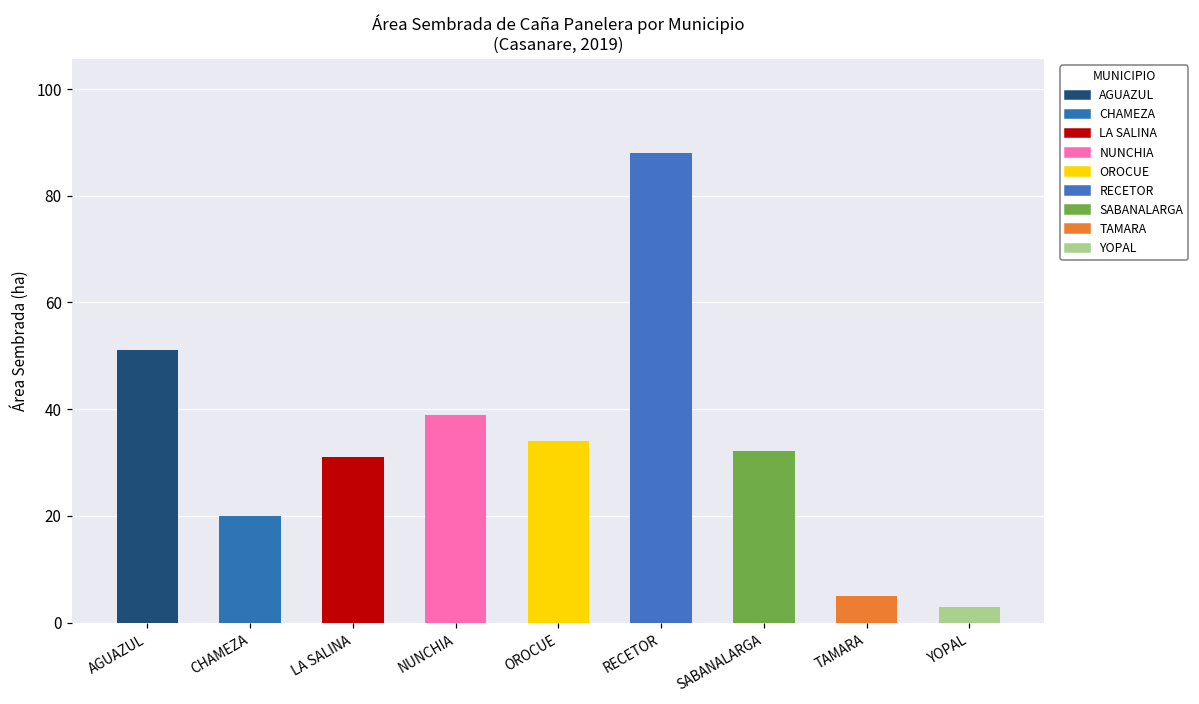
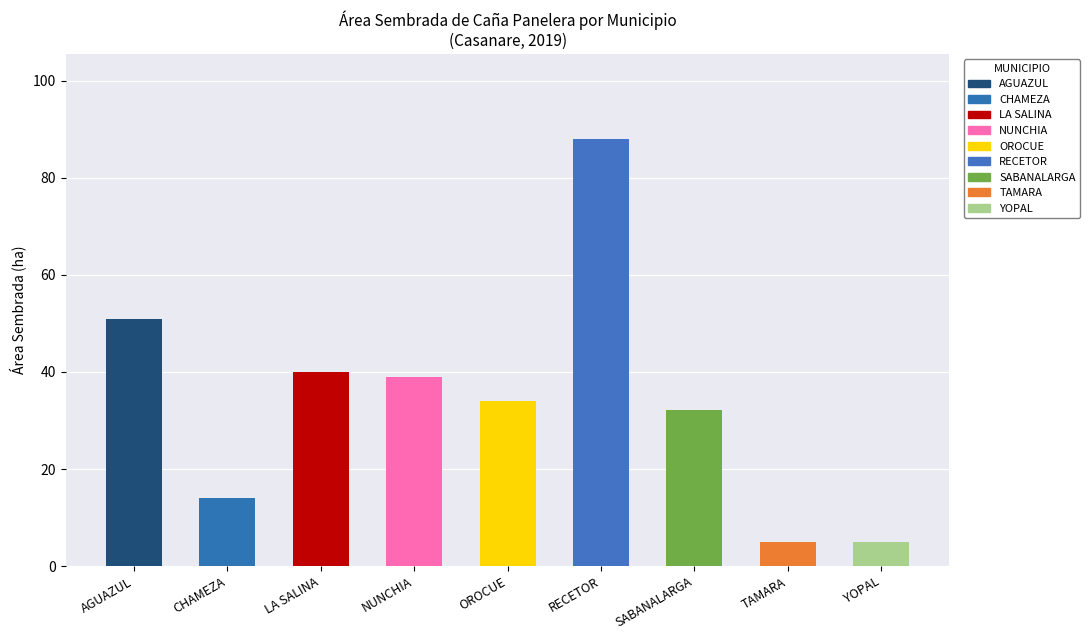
CHAMEZA: 20 -> 14
LA SALINA: 31 -> 40
YOPAL: 3 -> 5
